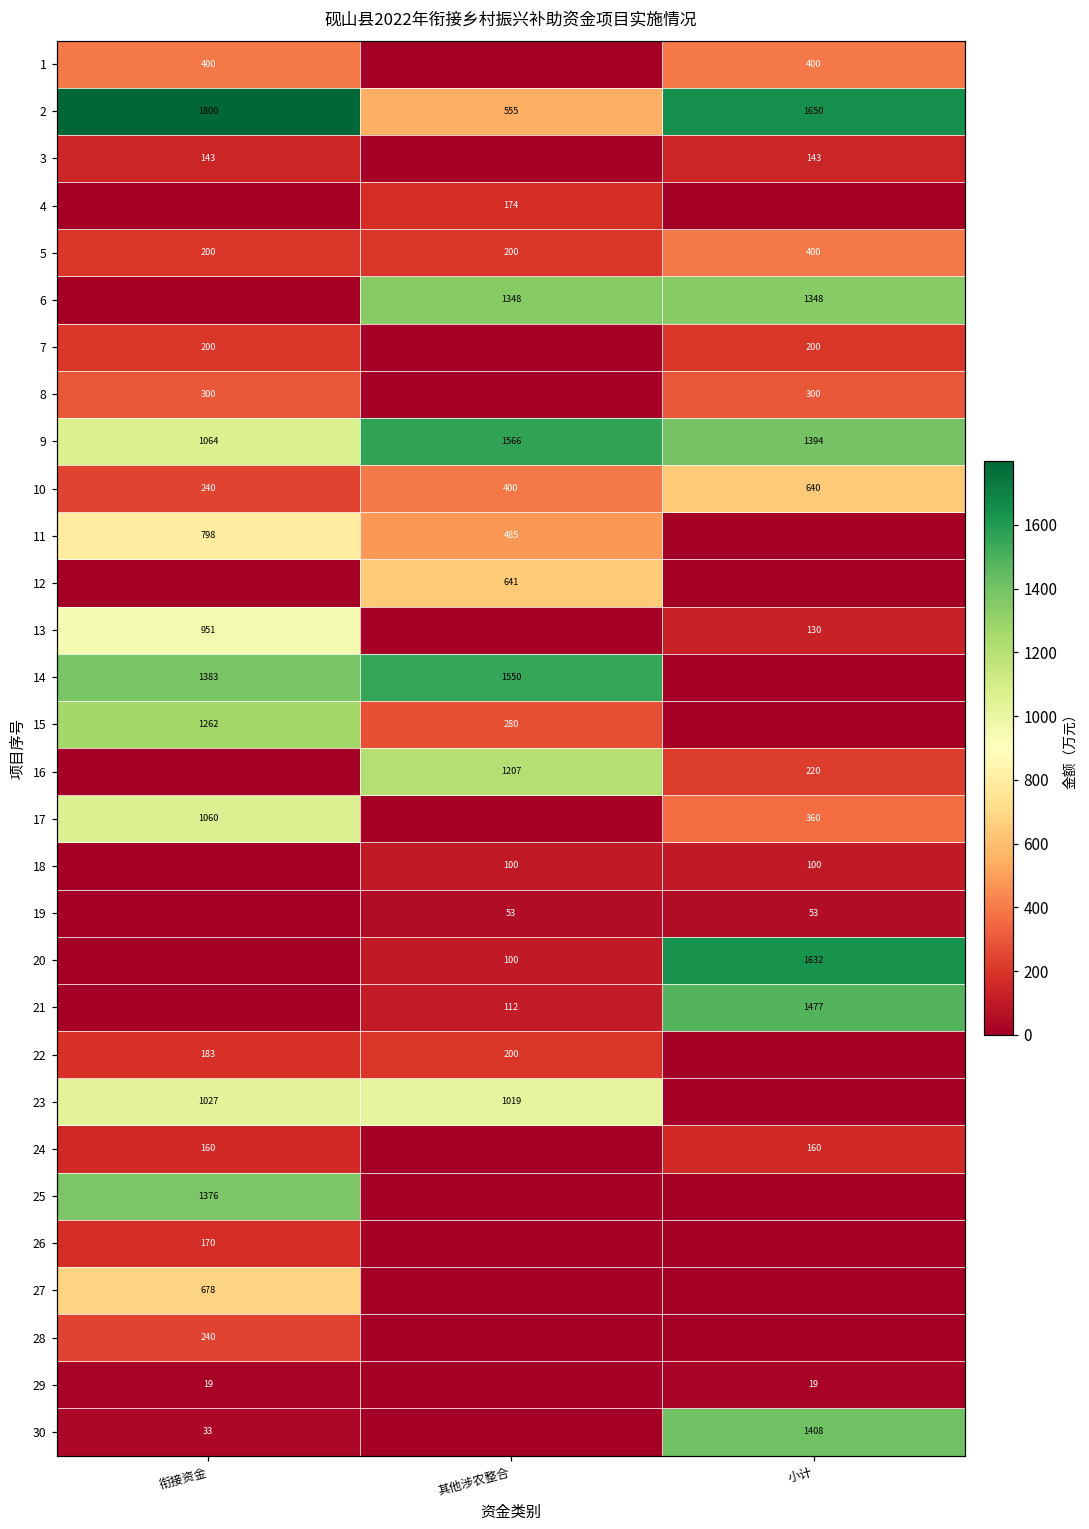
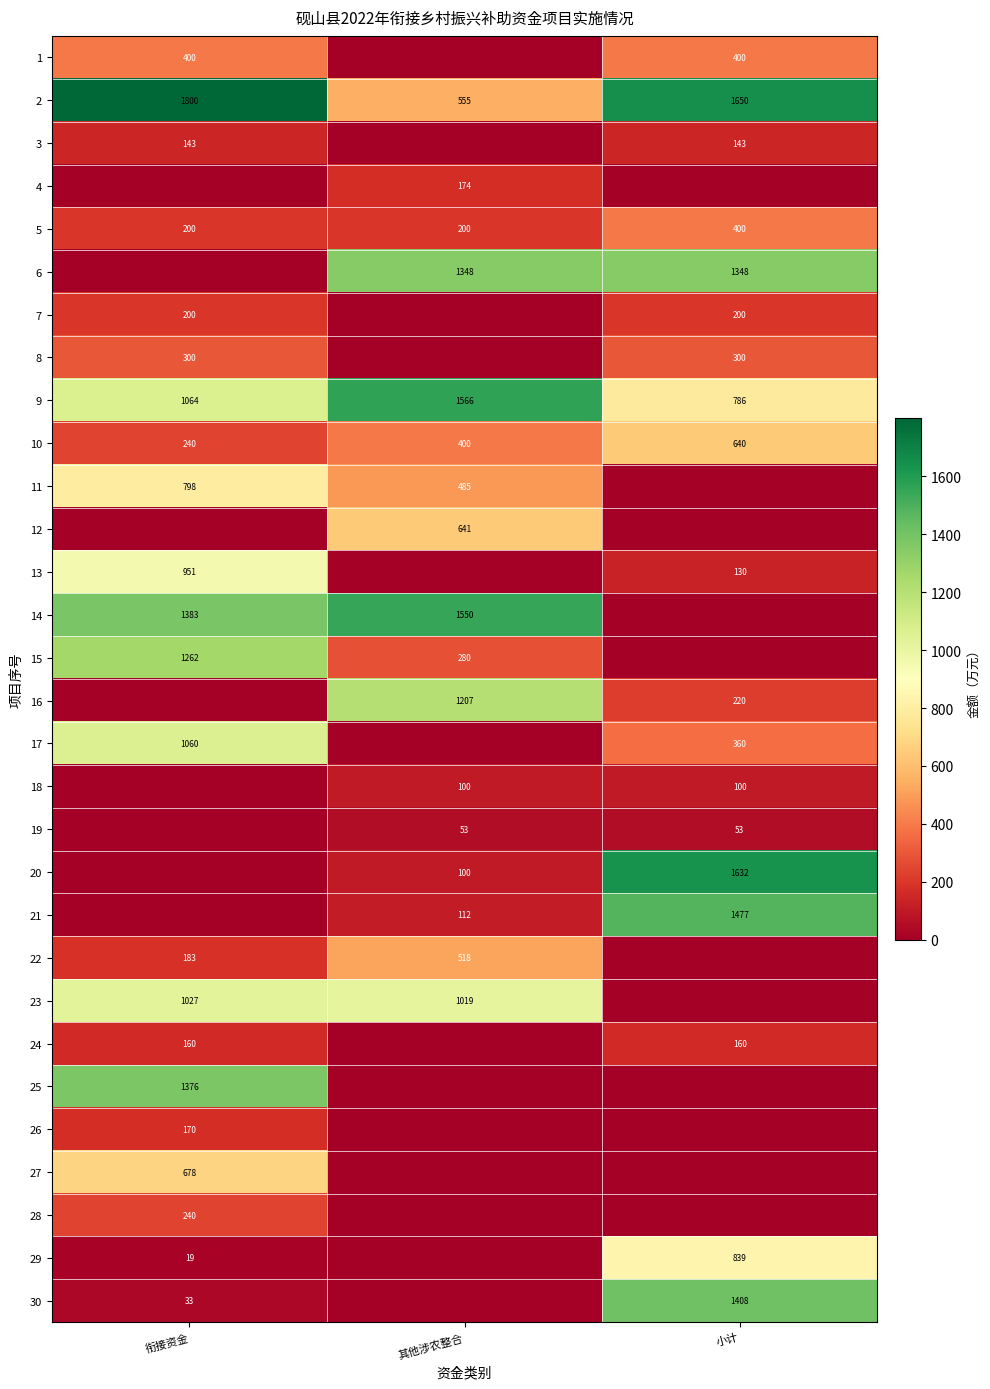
9, 小计: 1394 -> 786
22, 其他涉农整合: 200 -> 518
29, 小计: 19 -> 839
